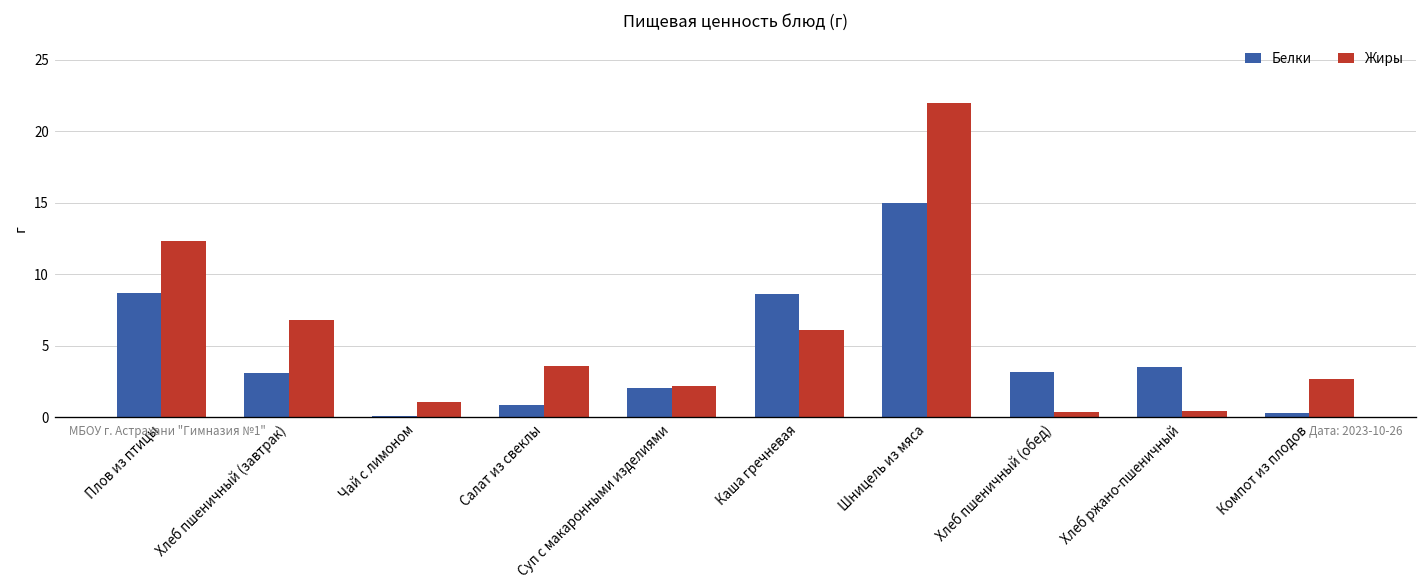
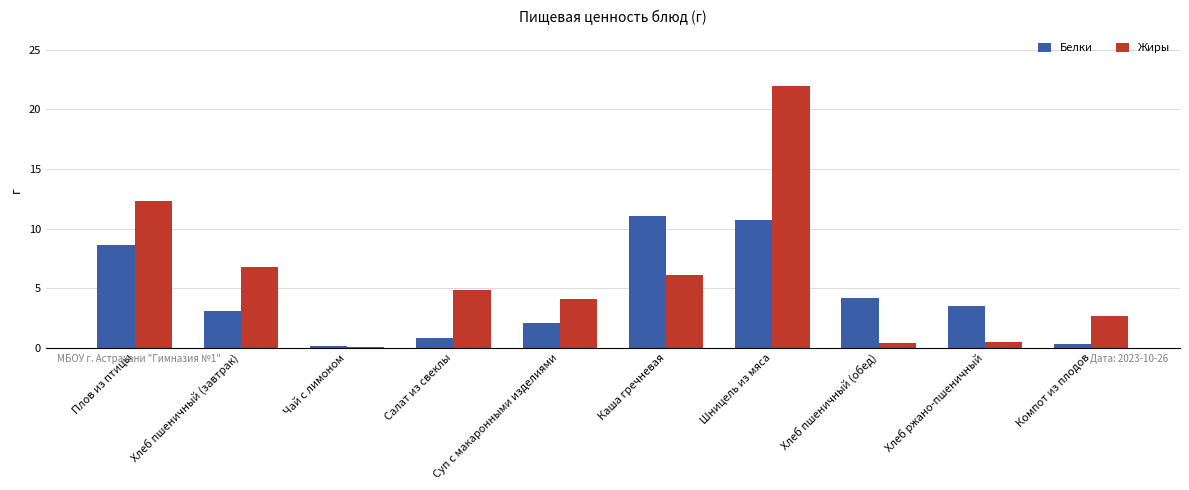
Жиры, Чай с лимоном: 1.1 -> 0.0
Жиры, Салат из свеклы: 3.6 -> 4.9
Жиры, Суп с макаронными изделиями: 2.2 -> 4.1
Белки, Каша гречневая: 8.6 -> 11.1
Белки, Шницель из мяса: 15.0 -> 10.7
Белки, Хлеб пшеничный (обед): 3.2 -> 4.2
